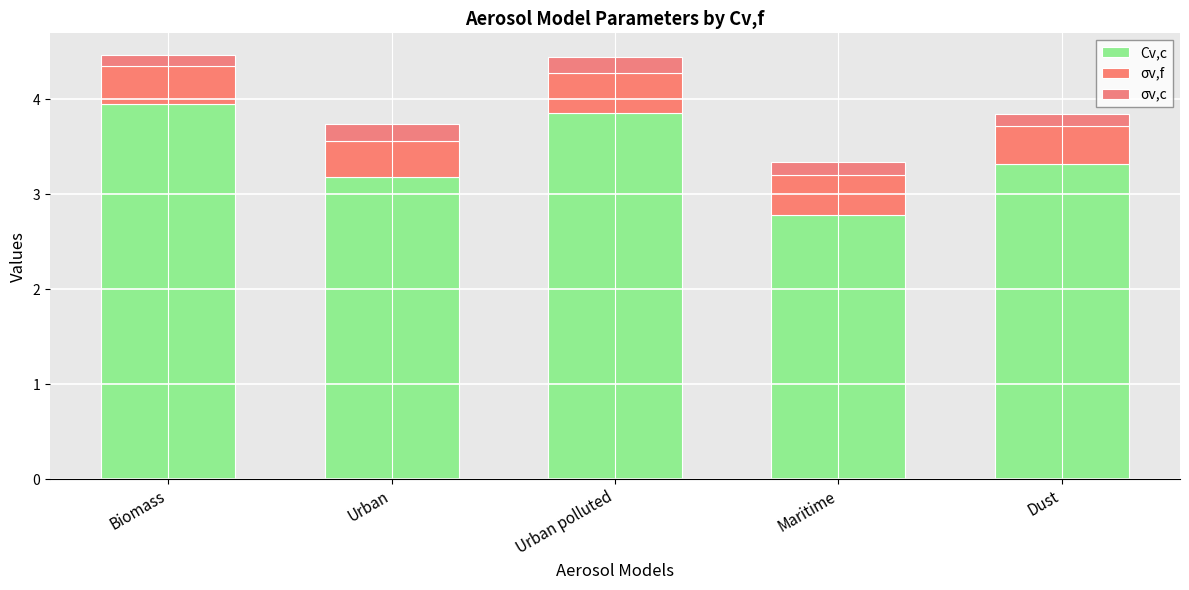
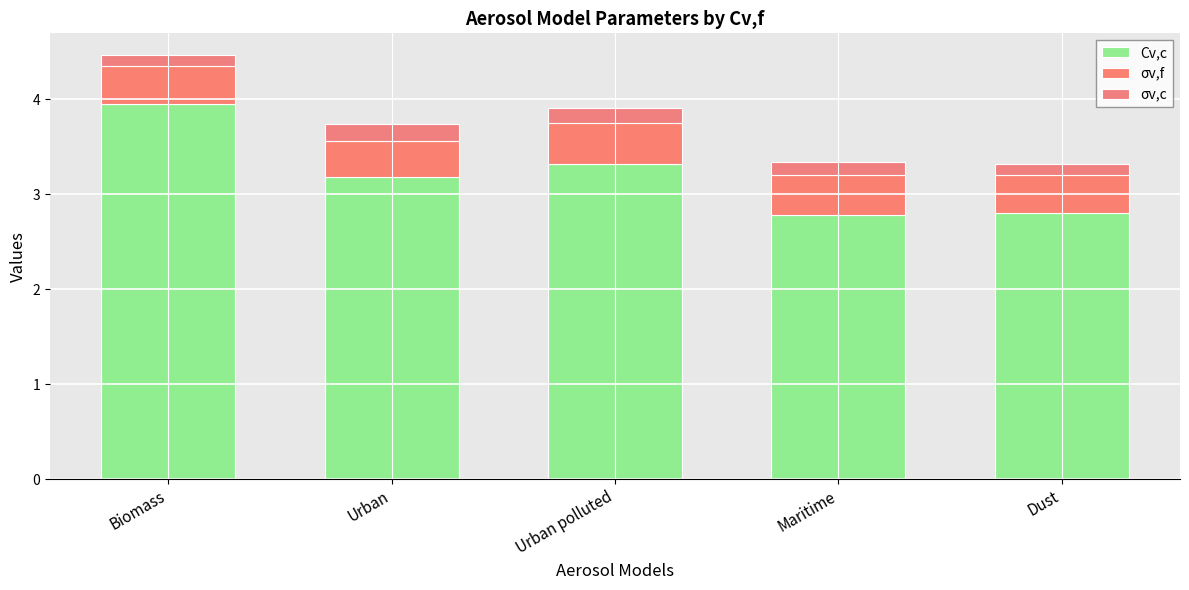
Cv,c, Urban polluted: 3.9 -> 3.3
Cv,c, Dust: 3.3 -> 2.8
